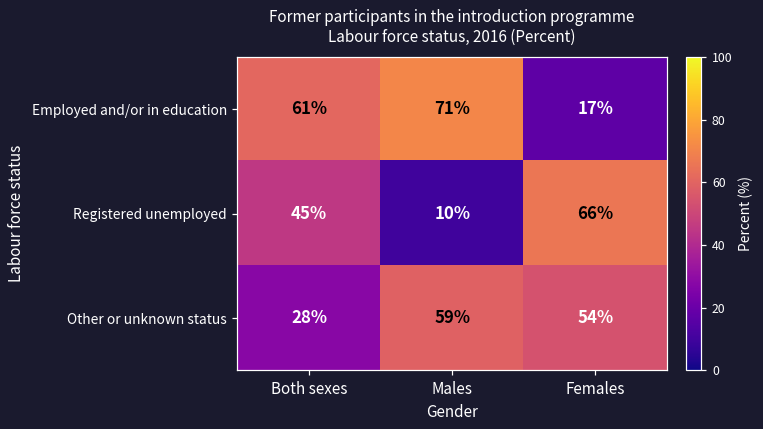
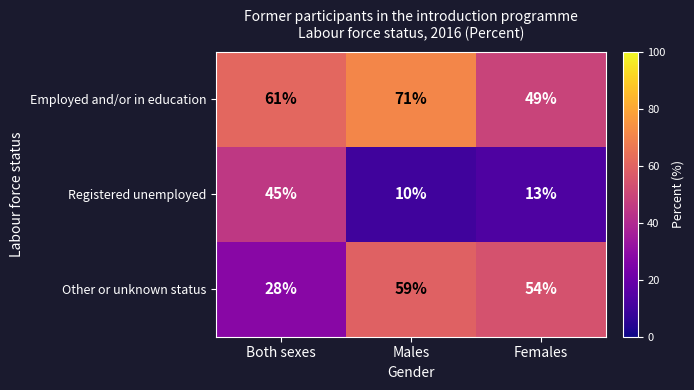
Employed and/or in education, Females: 17% -> 49%
Registered unemployed, Females: 66% -> 13%
